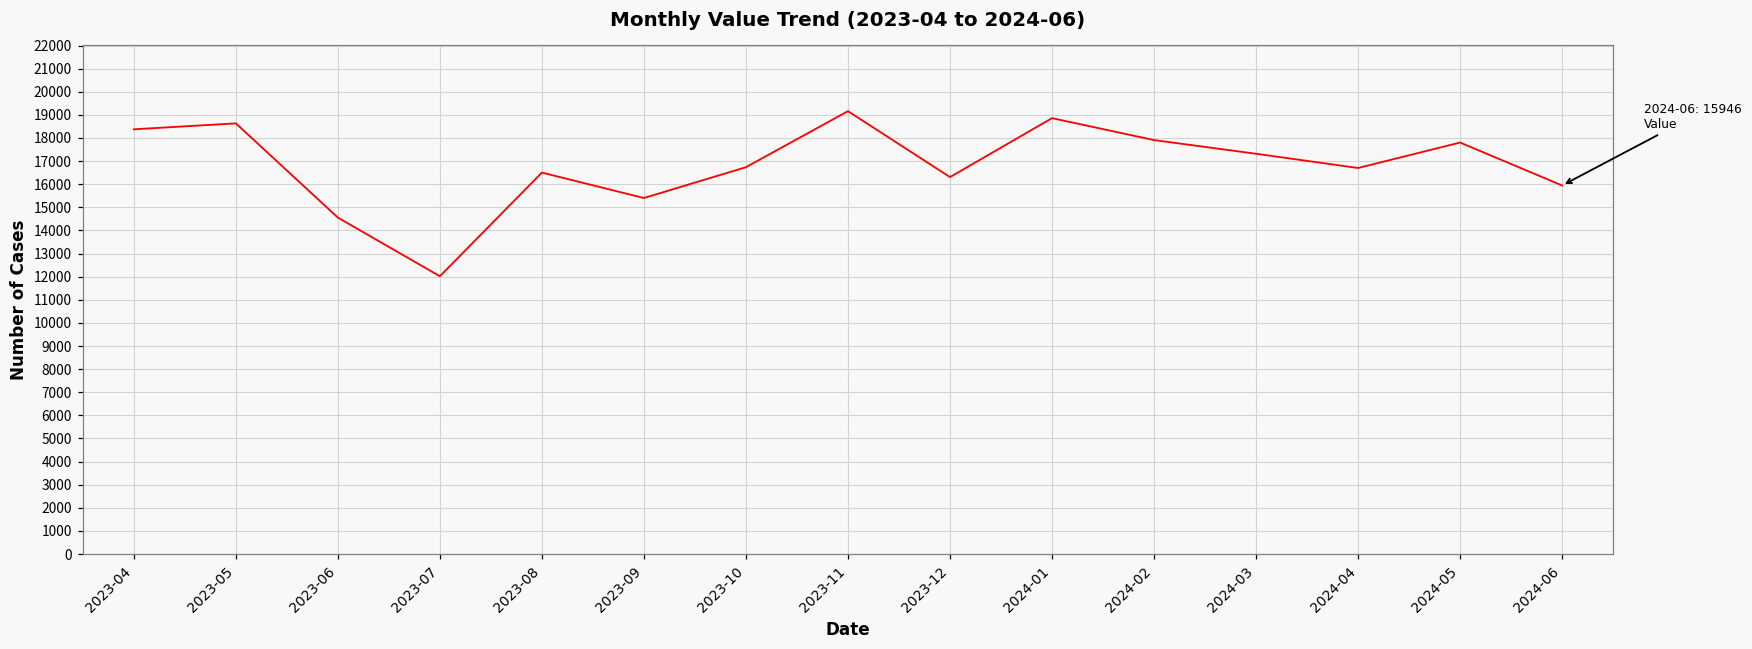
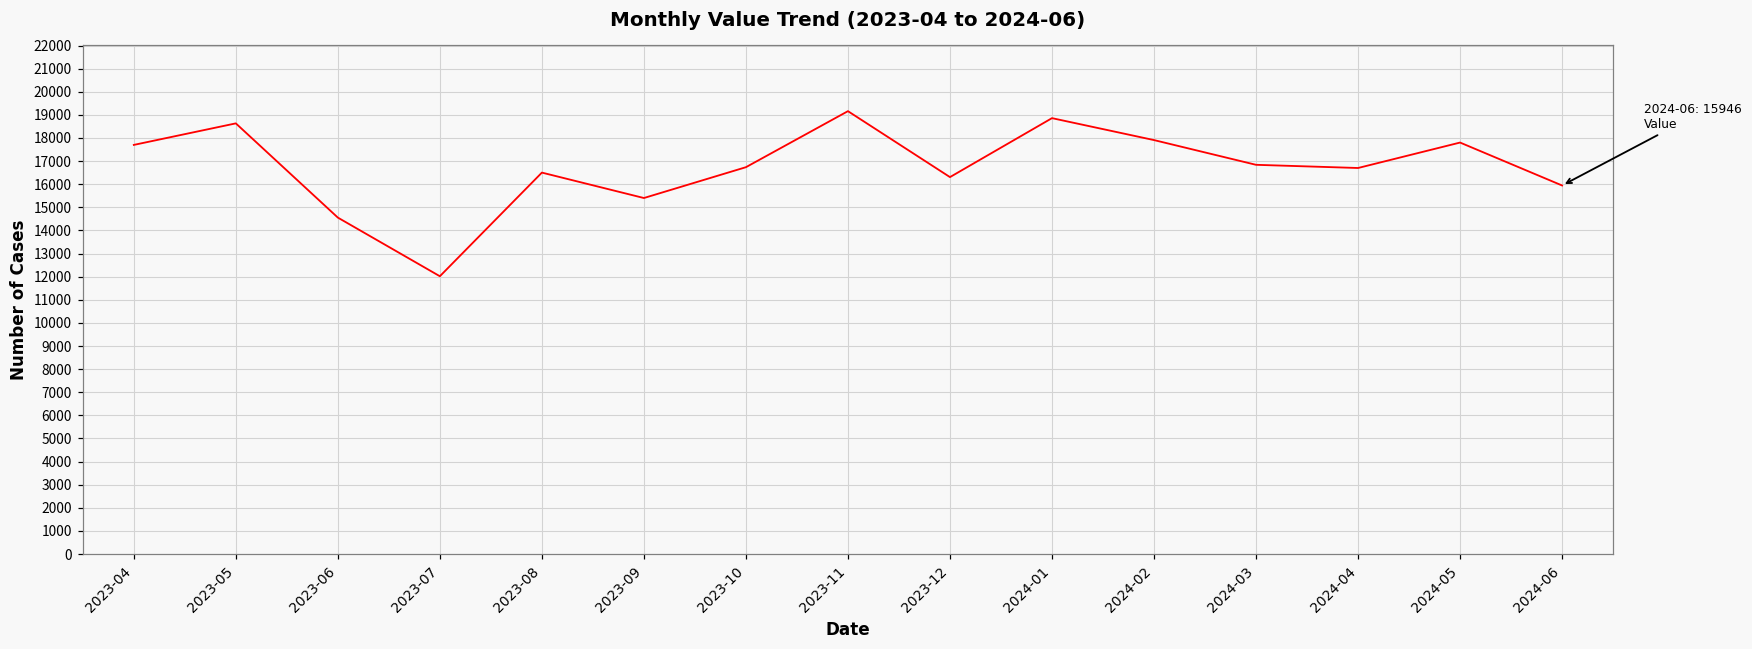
2023-04: 18400 -> 17700
2024-03: 17300 -> 16800
